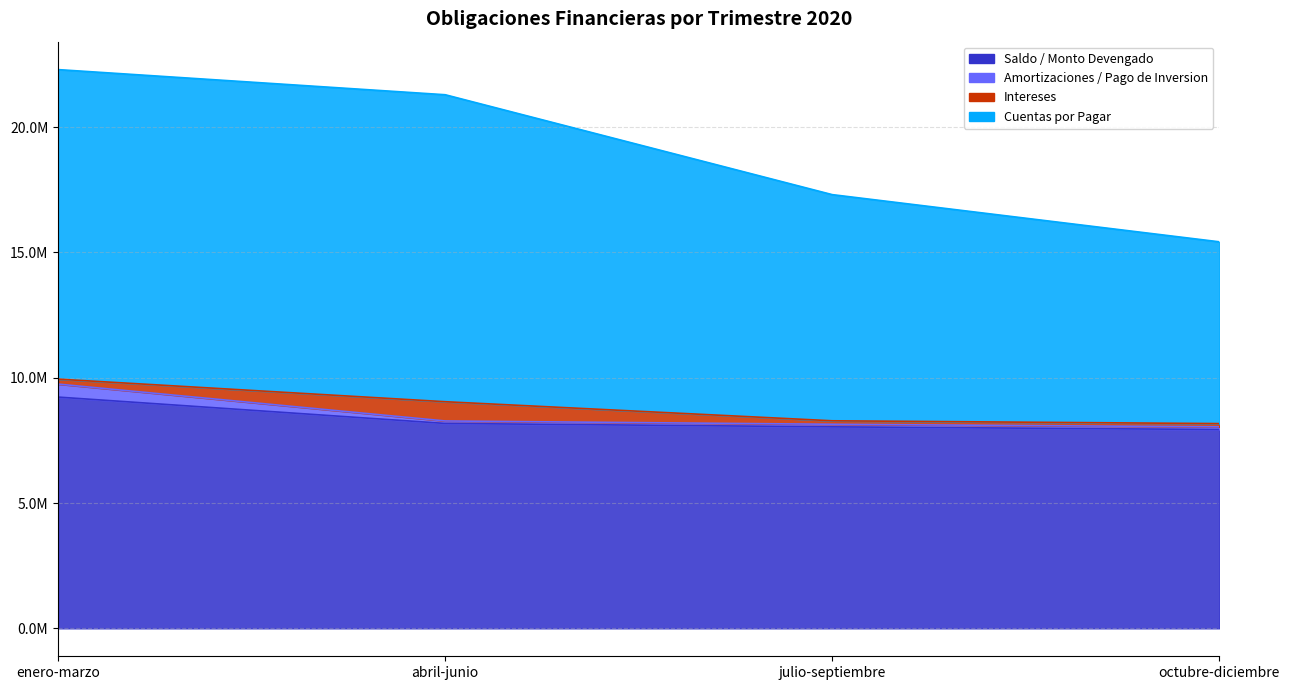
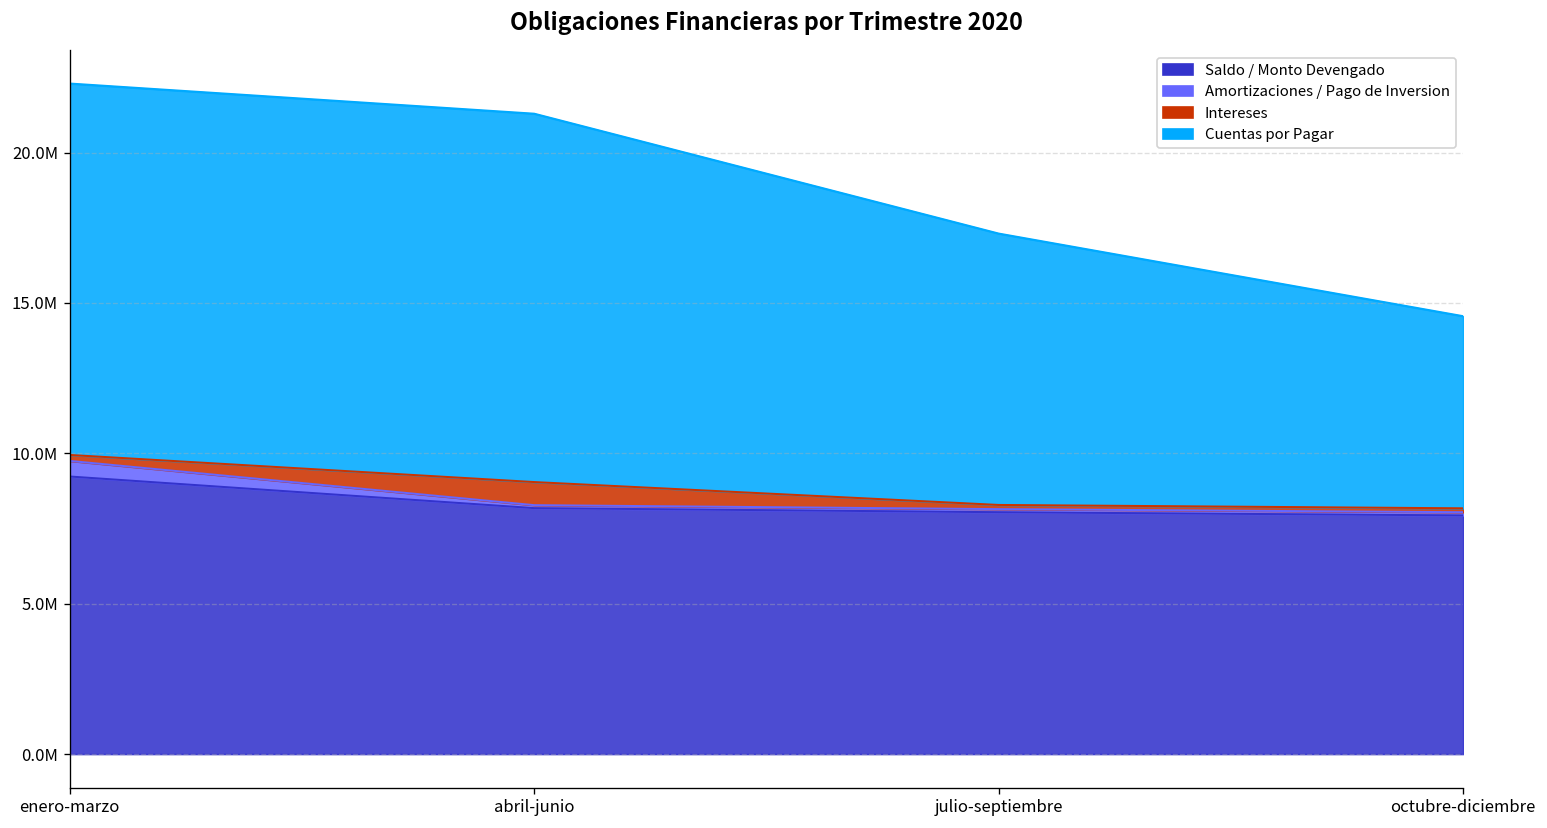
Cuentas por Pagar, octubre-diciembre: 7300000 -> 6400000
